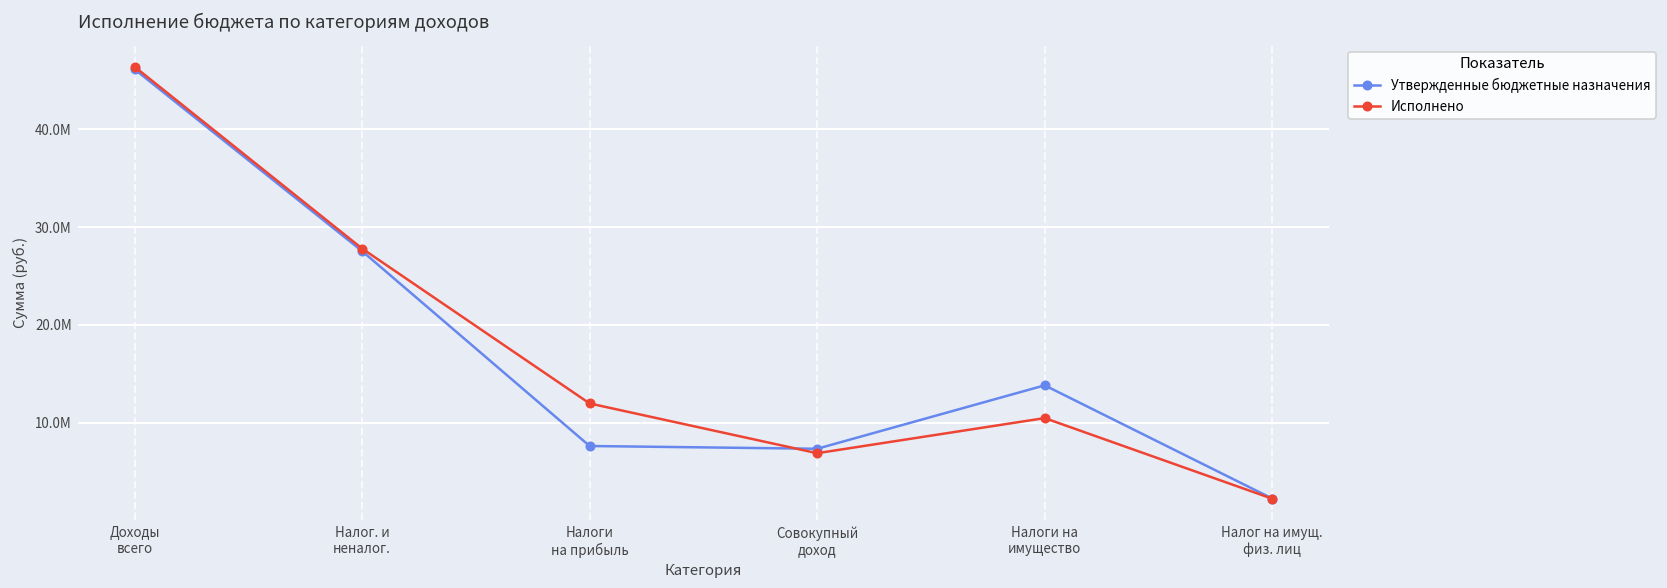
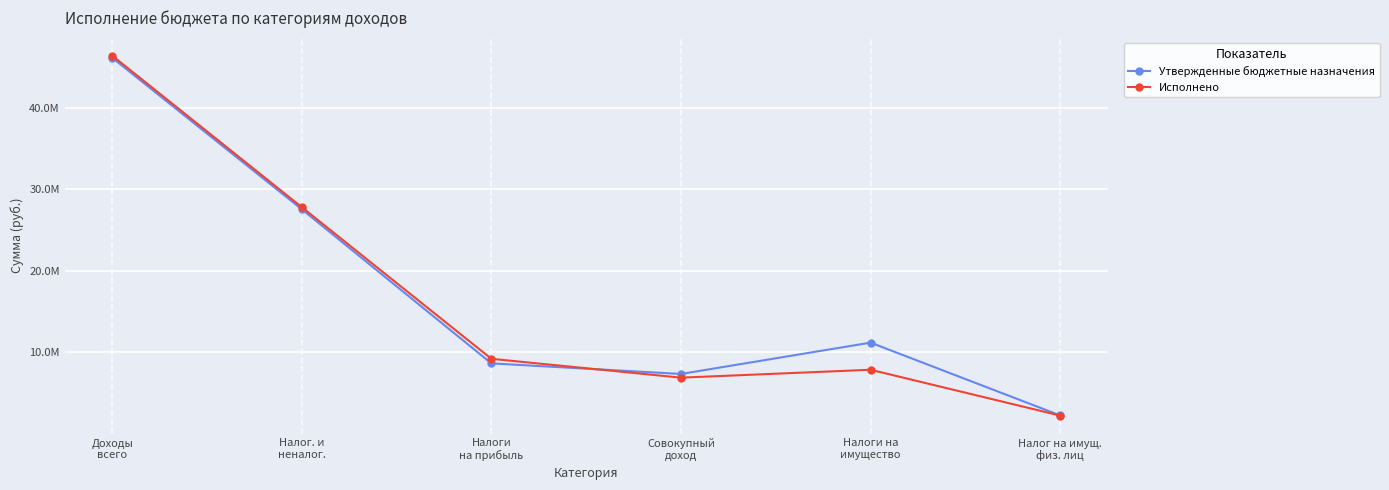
Утвержденные бюджетные назначения, Налоги на прибыль: 8000000 -> 9000000
Исполнено, Налоги на прибыль: 12000000 -> 9000000
Утвержденные бюджетные назначения, Налоги на имущество: 14000000 -> 11000000
Исполнено, Налоги на имущество: 10000000 -> 8000000
